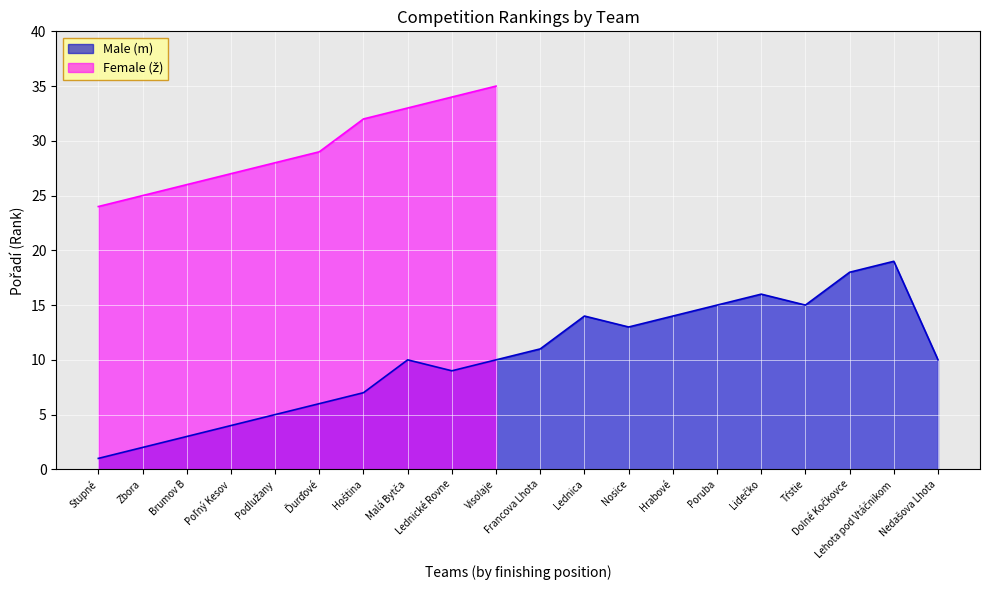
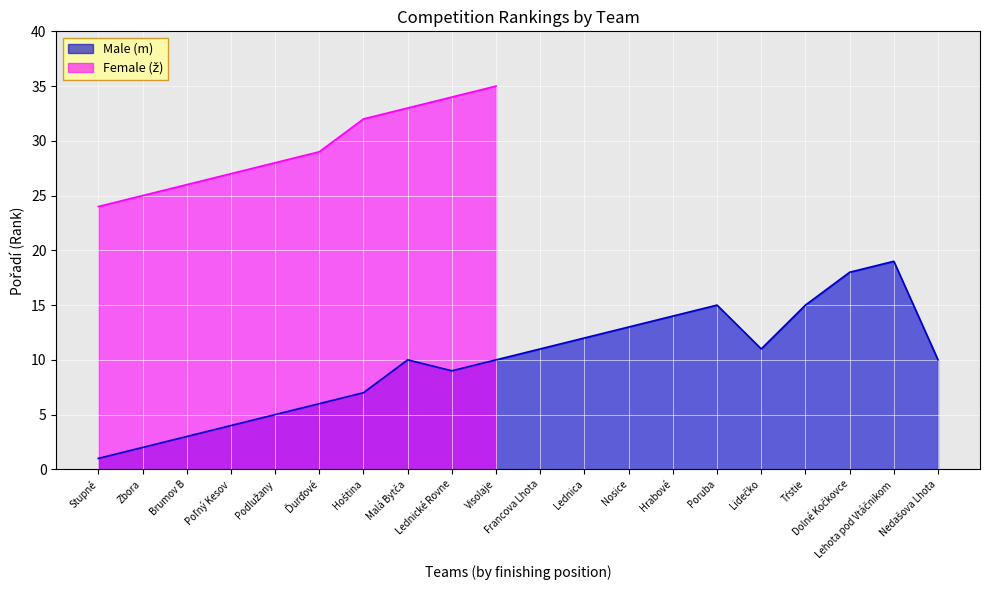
Male (m), Lednica: 14 -> 12
Male (m), Lidečko: 16 -> 11
